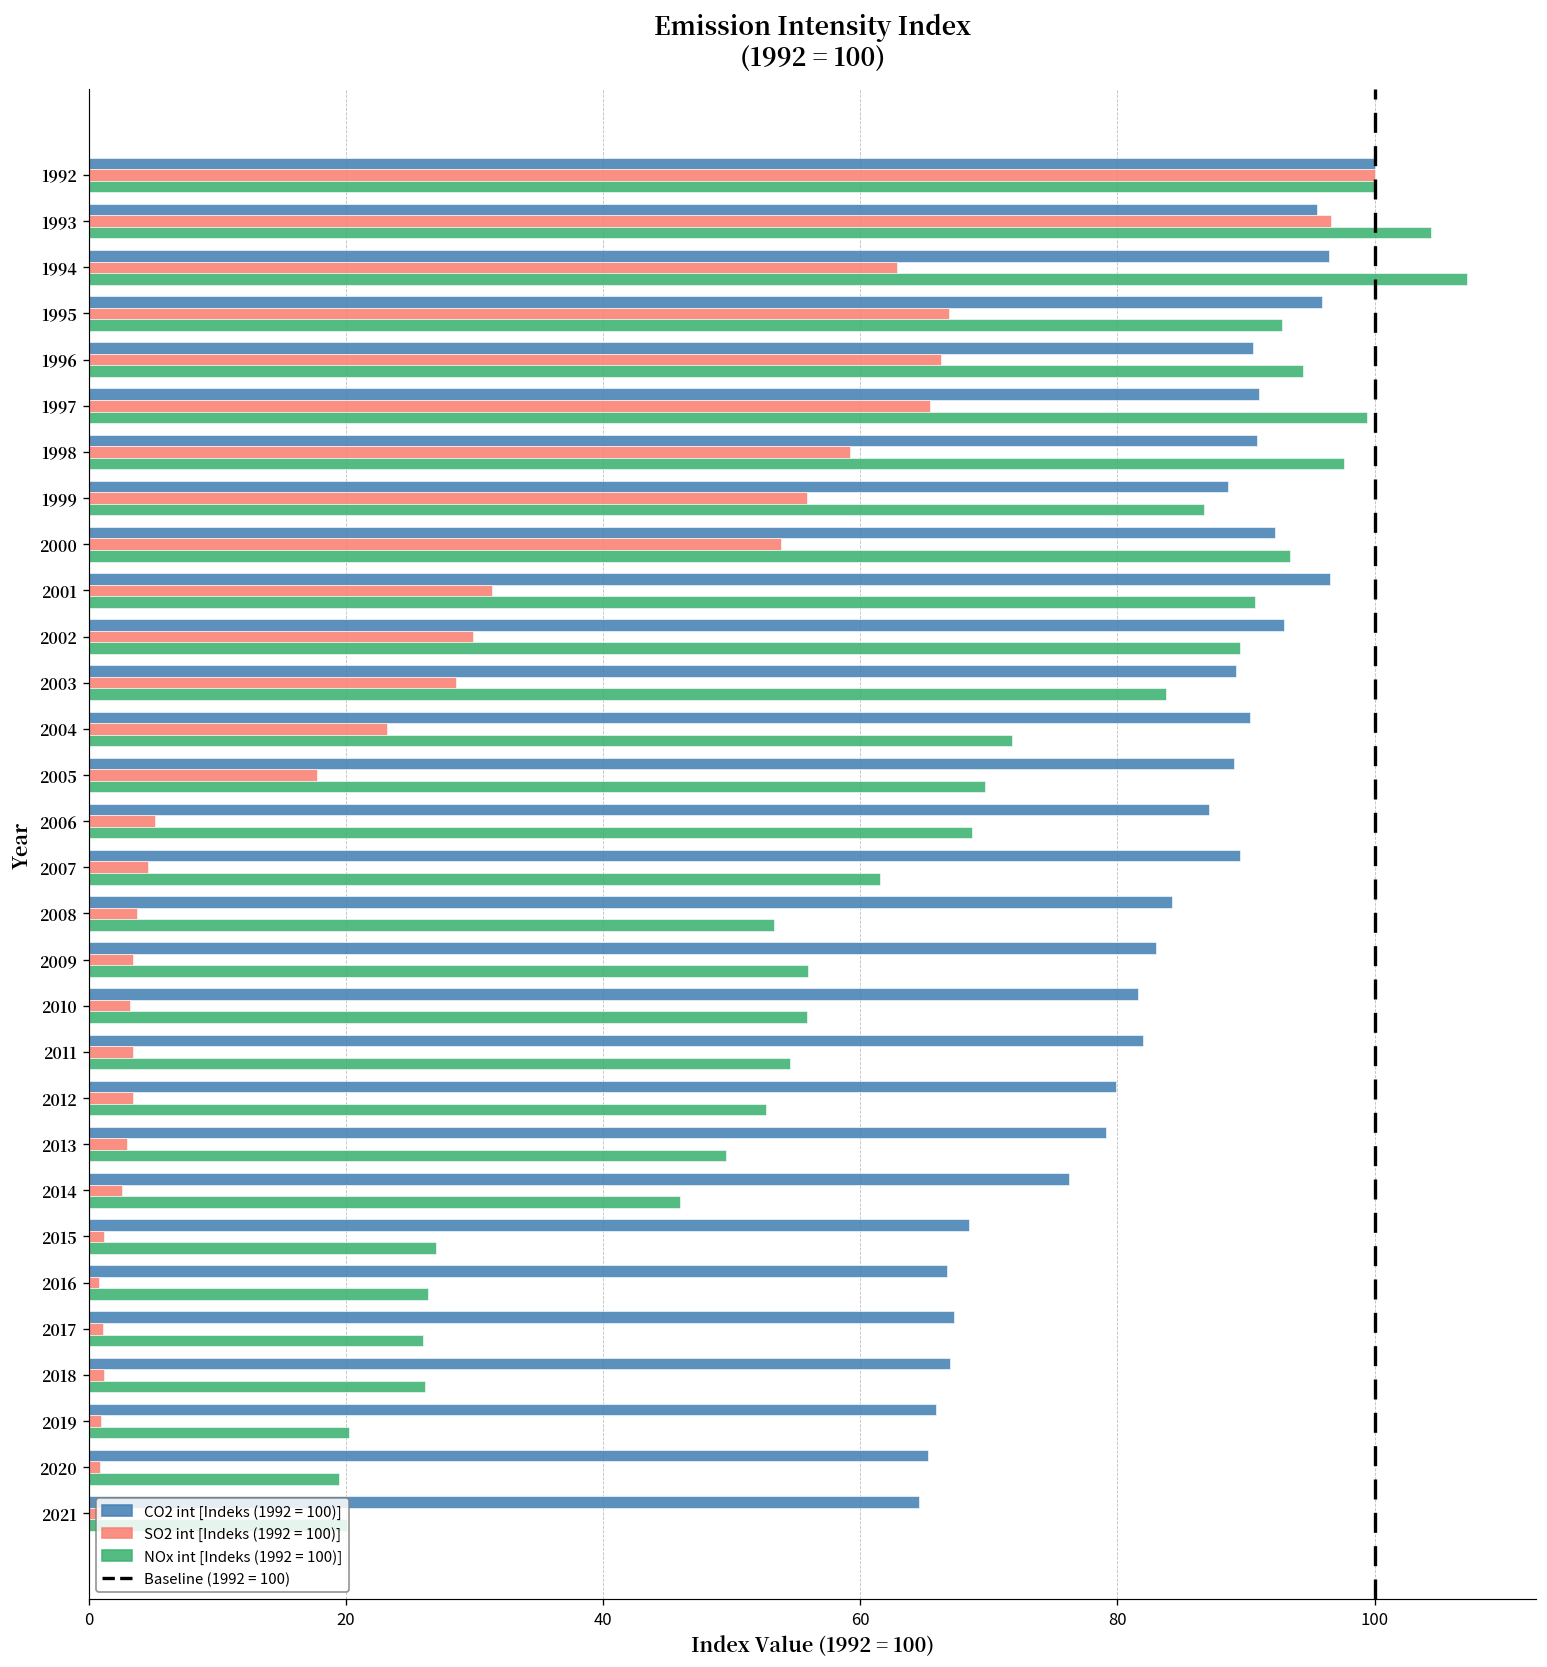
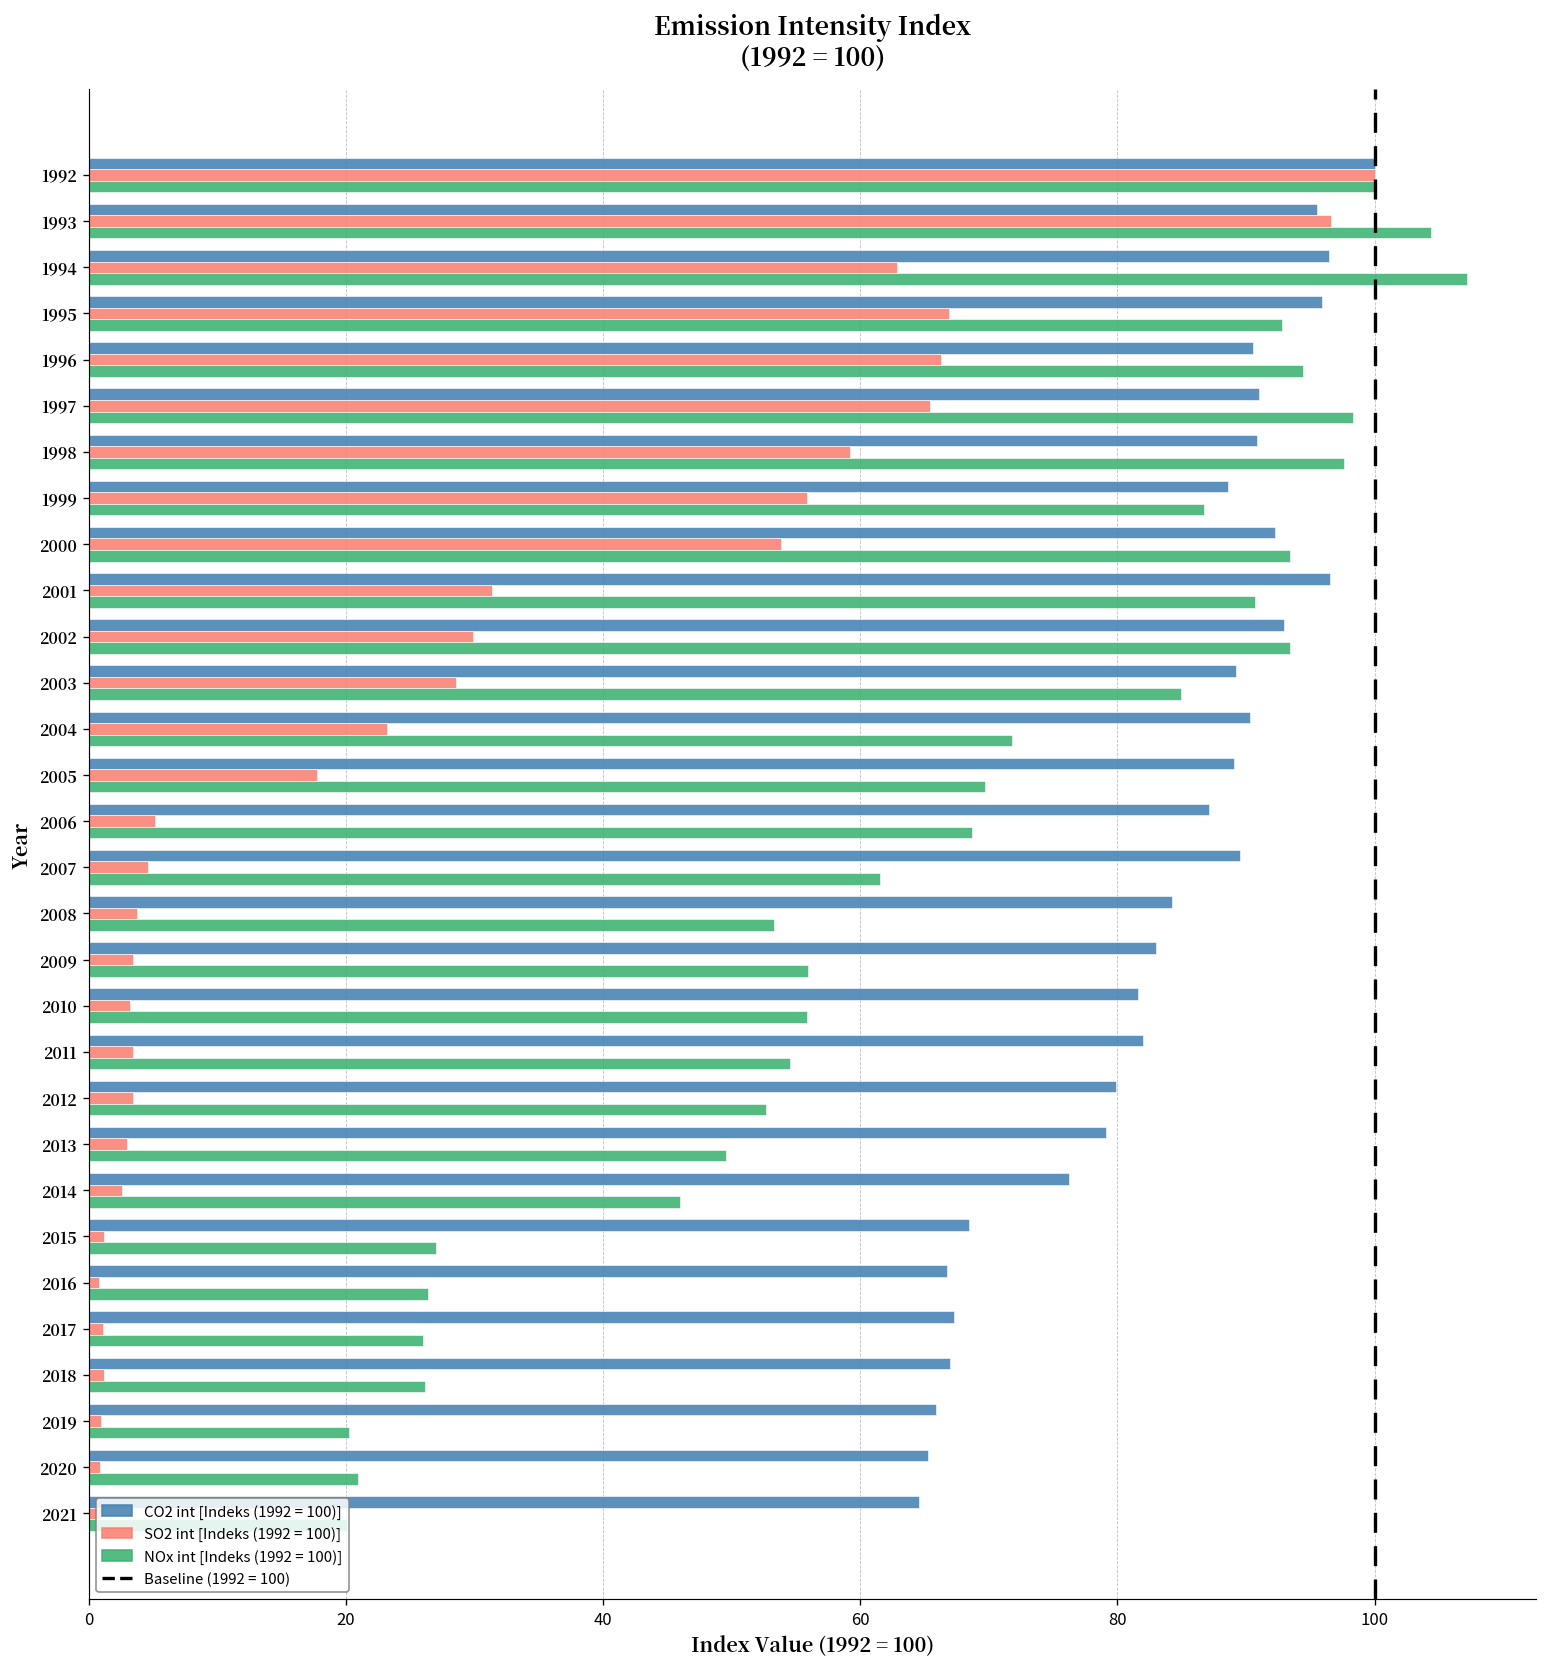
NOx int [Indeks (1992 = 100)], 1997: 99.4 -> 98.3
NOx int [Indeks (1992 = 100)], 2002: 89.6 -> 93.4
NOx int [Indeks (1992 = 100)], 2003: 83.8 -> 84.9
NOx int [Indeks (1992 = 100)], 2020: 19.5 -> 21.0
